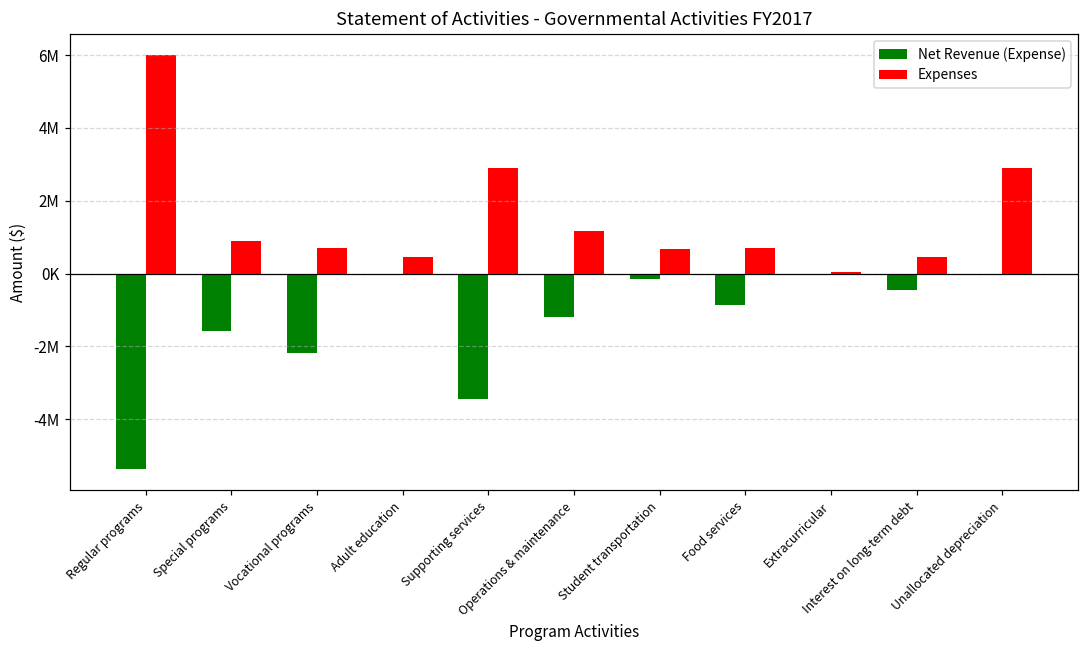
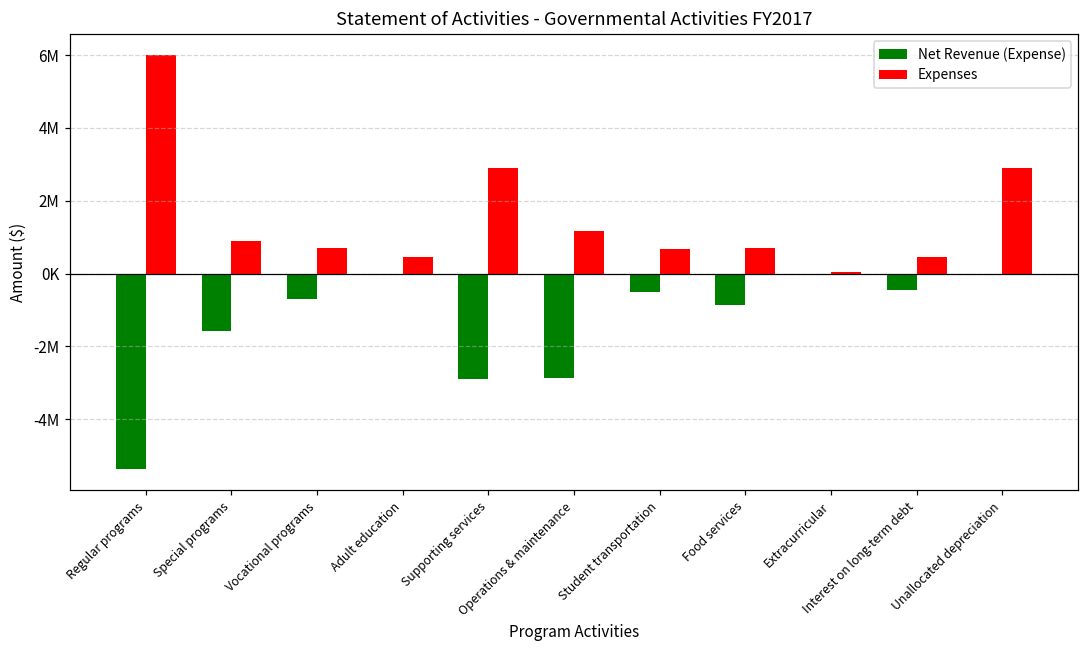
Net Revenue (Expense), Vocational programs: -2200000 -> -700000
Net Revenue (Expense), Supporting services: -3400000 -> -2900000
Net Revenue (Expense), Operations & maintenance: -1200000 -> -2900000
Net Revenue (Expense), Student transportation: -200000 -> -500000
